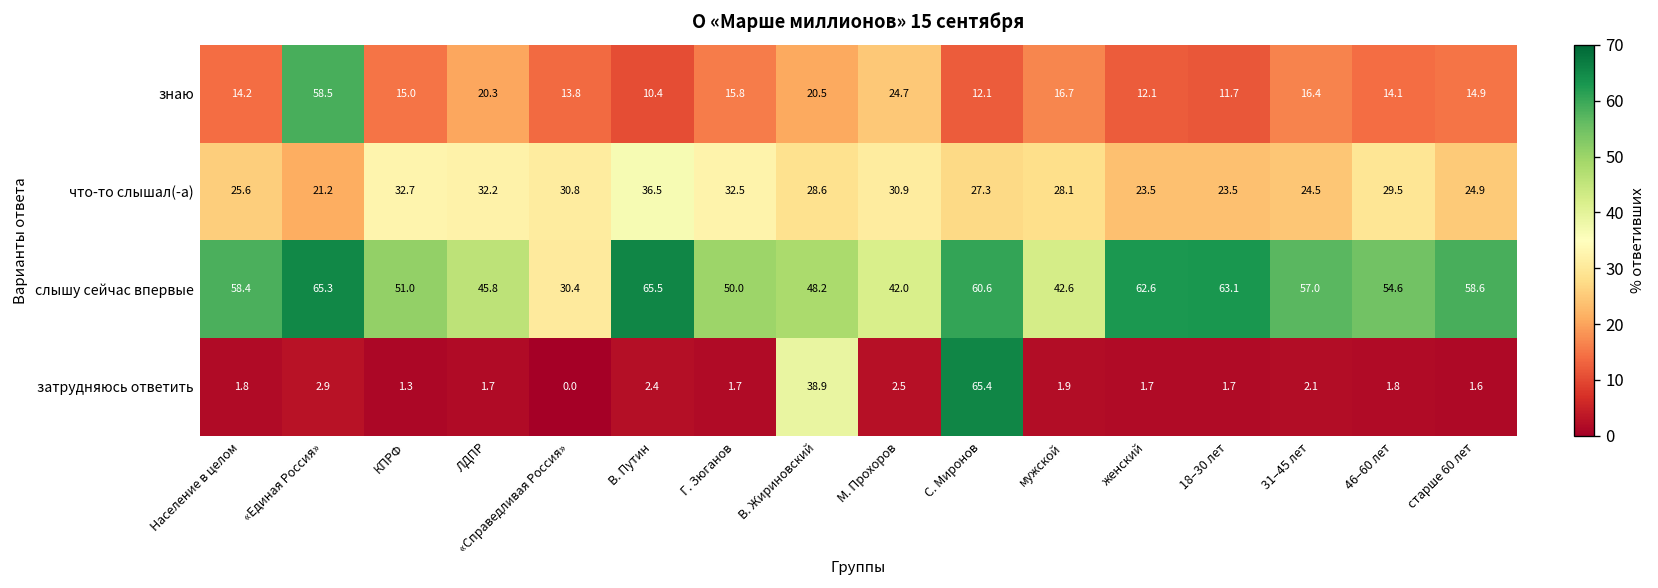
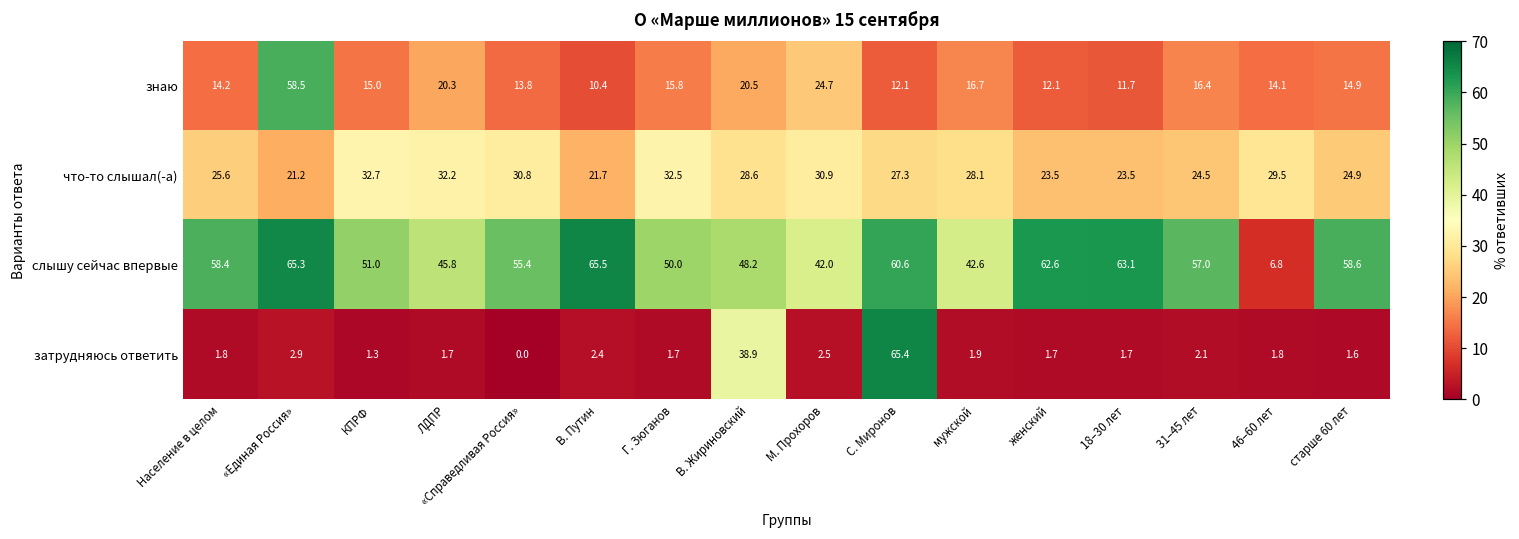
что-то слышал(-а), В. Путин: 36.5 -> 21.7
слышу сейчас впервые, «Справедливая Россия»: 30.4 -> 55.4
слышу сейчас впервые, 46–60 лет: 54.6 -> 6.8
